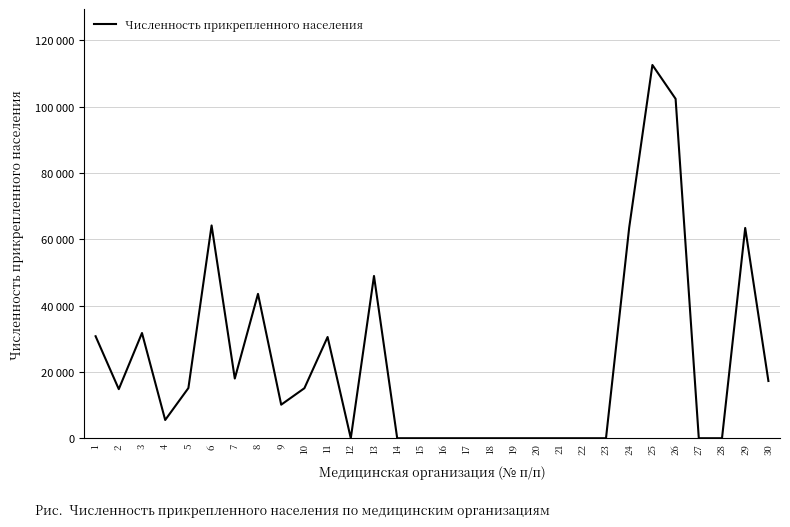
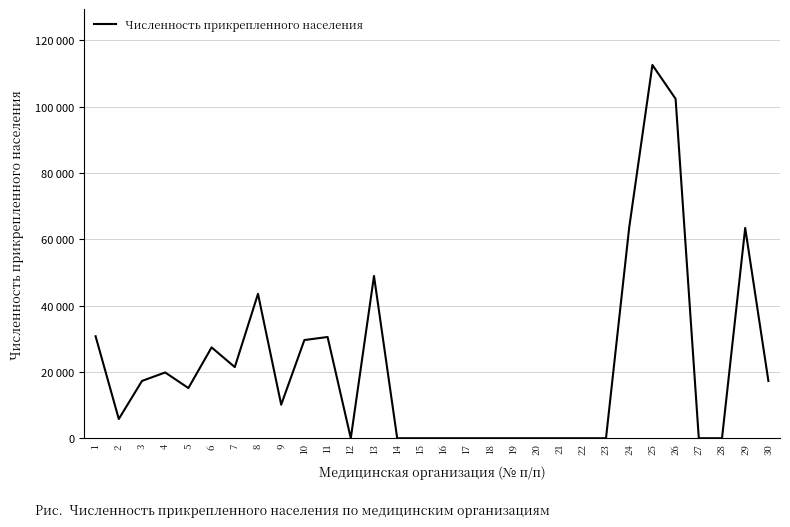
2: 15000 -> 6000
3: 32000 -> 17000
4: 6000 -> 20000
6: 64000 -> 27000
7: 18000 -> 21000
10: 15000 -> 30000
